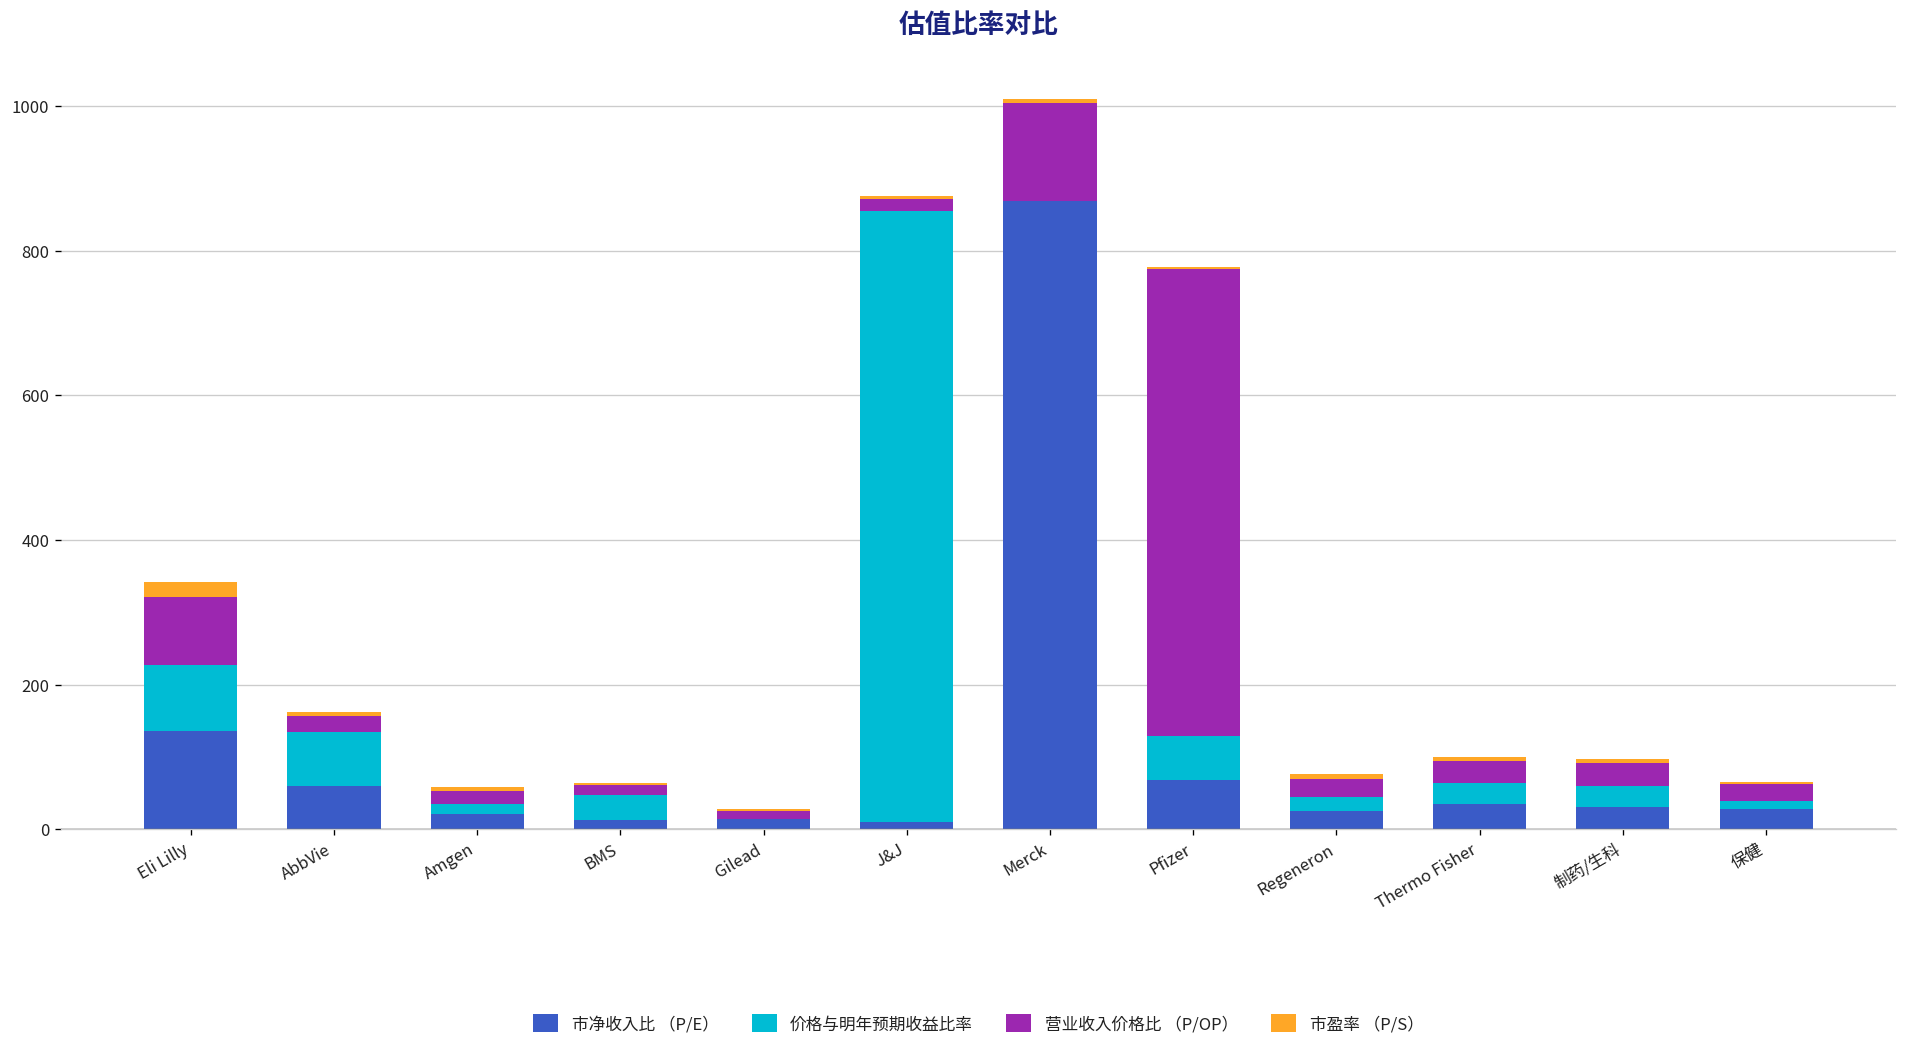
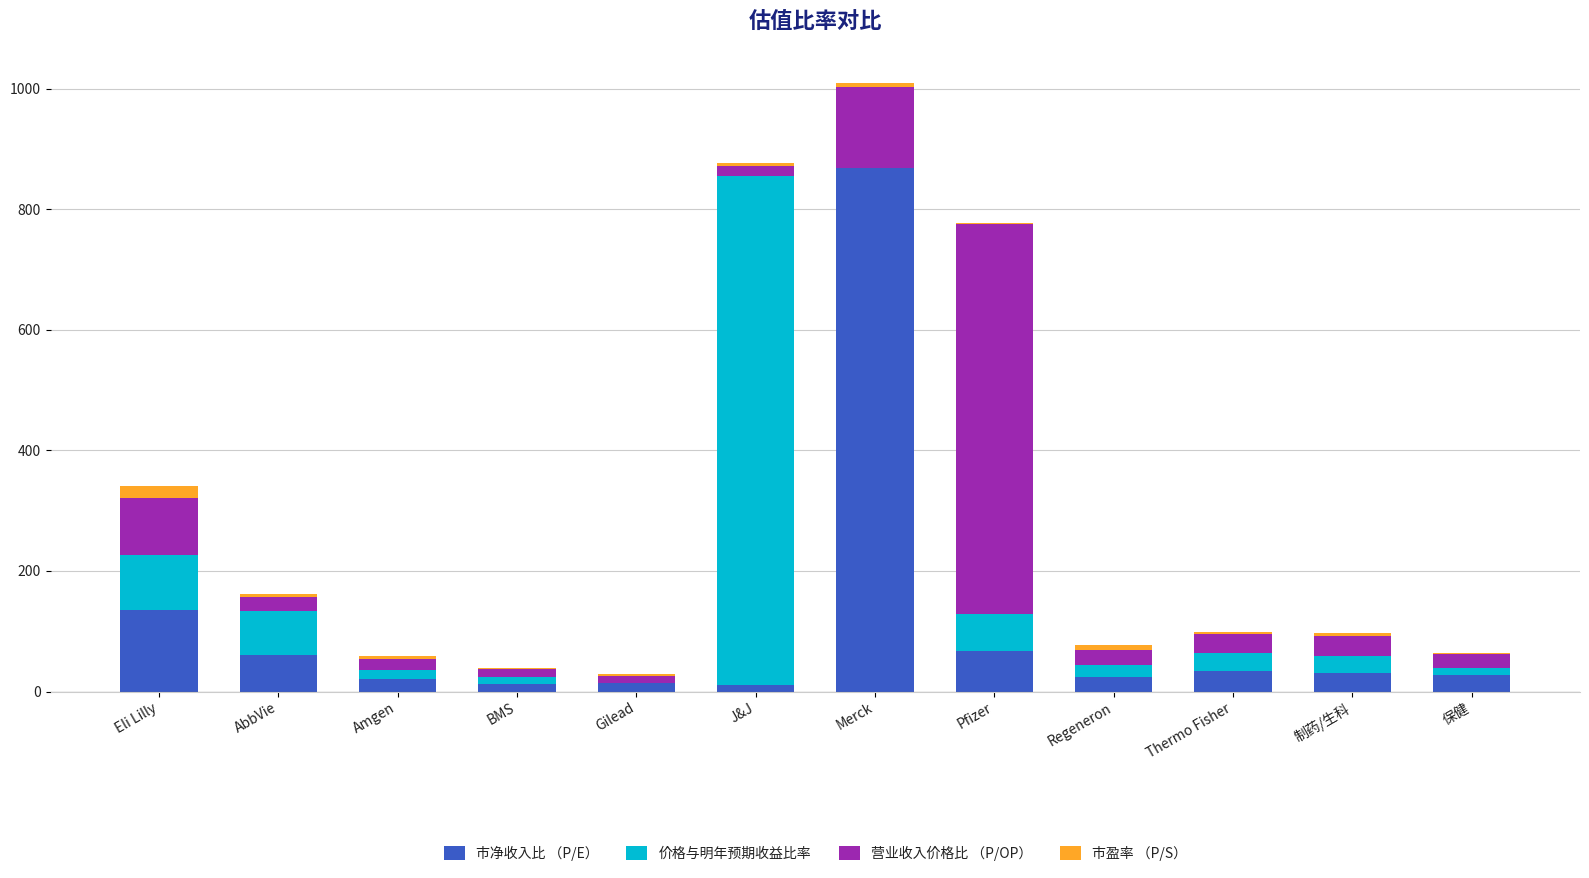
价格与明年预期收益比率, BMS: 40 -> 10
